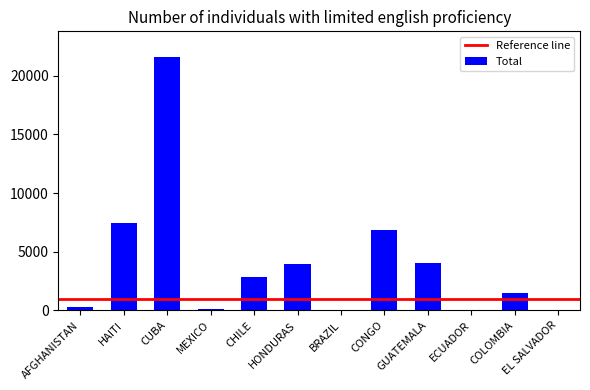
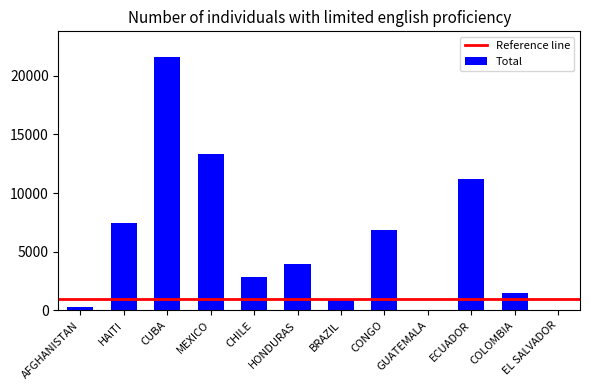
MEXICO: 100 -> 13300
BRAZIL: 0 -> 900
GUATEMALA: 4100 -> 0
ECUADOR: 0 -> 11200
